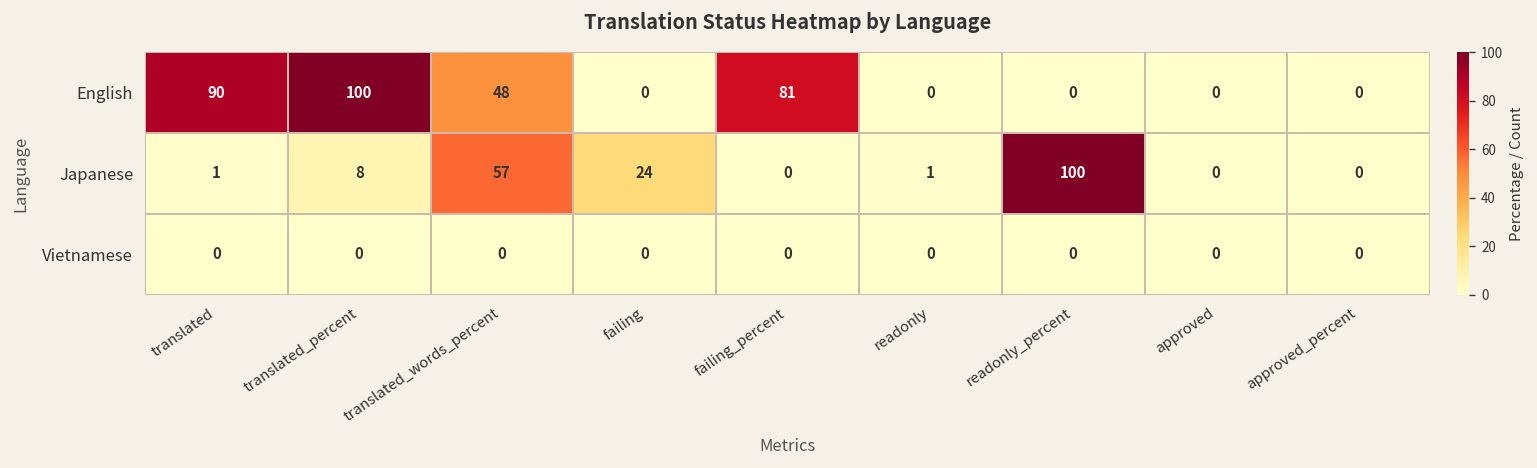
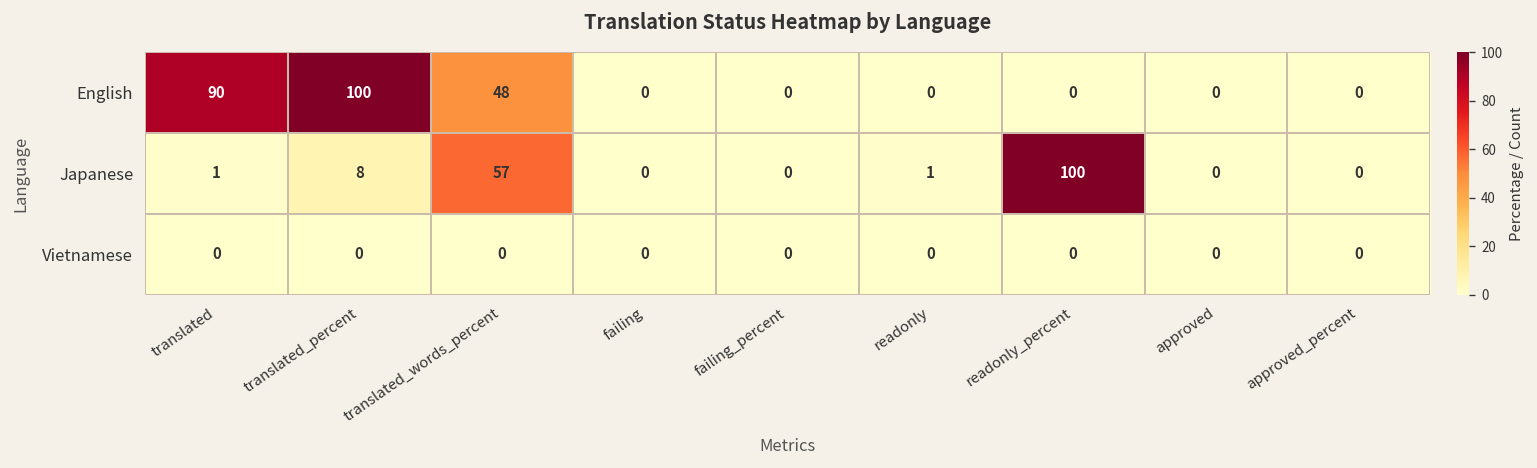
English, failing_percent: 81 -> 0
Japanese, failing: 24 -> 0
